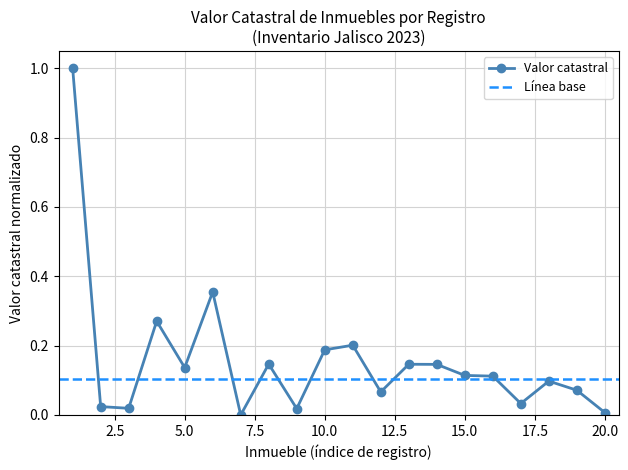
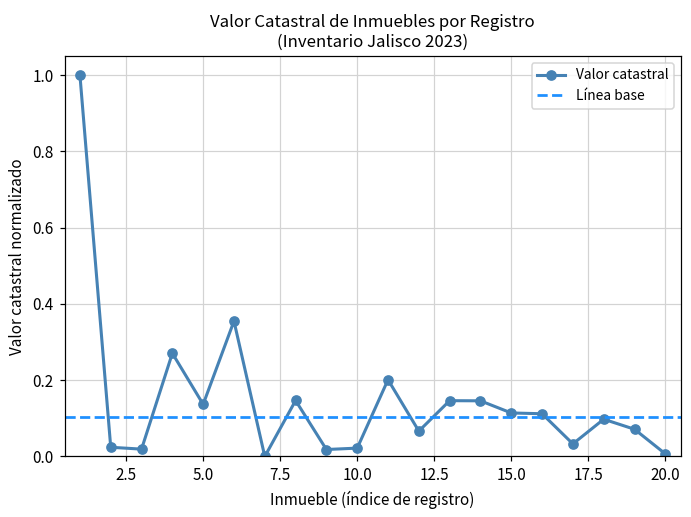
10.0: 0.19 -> 0.02
